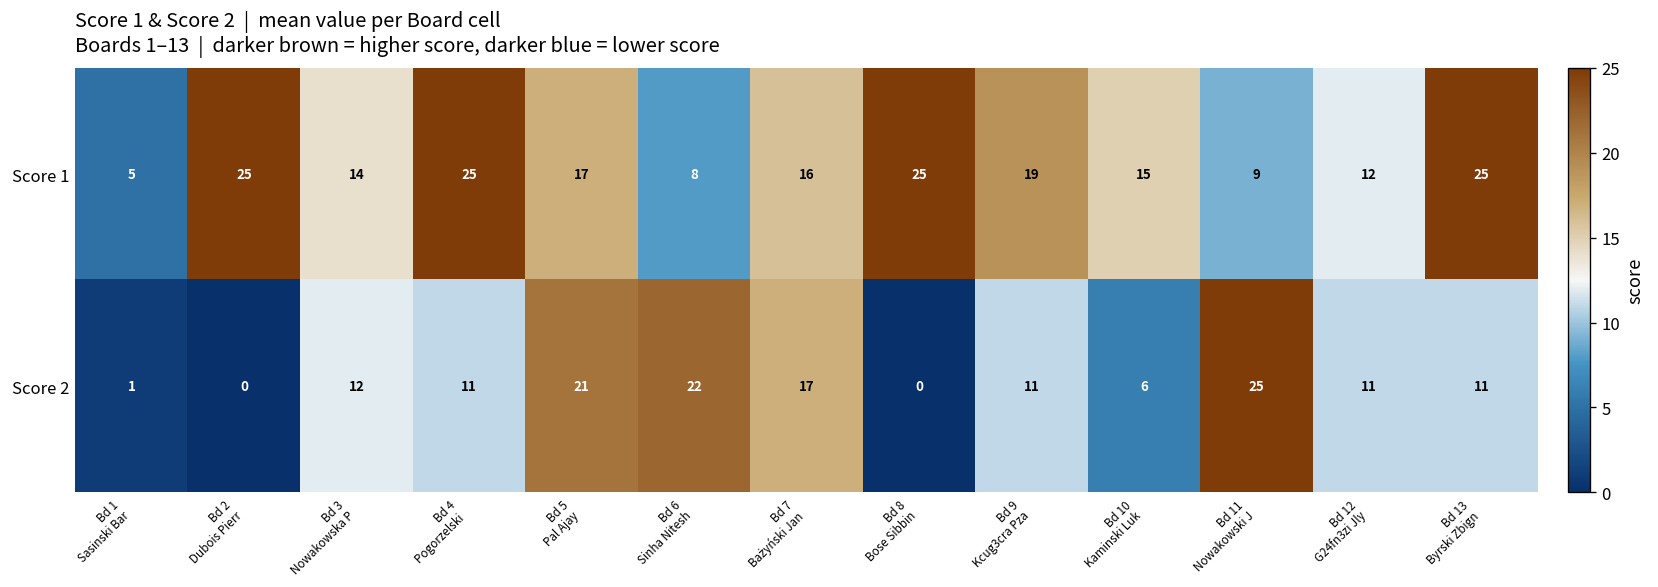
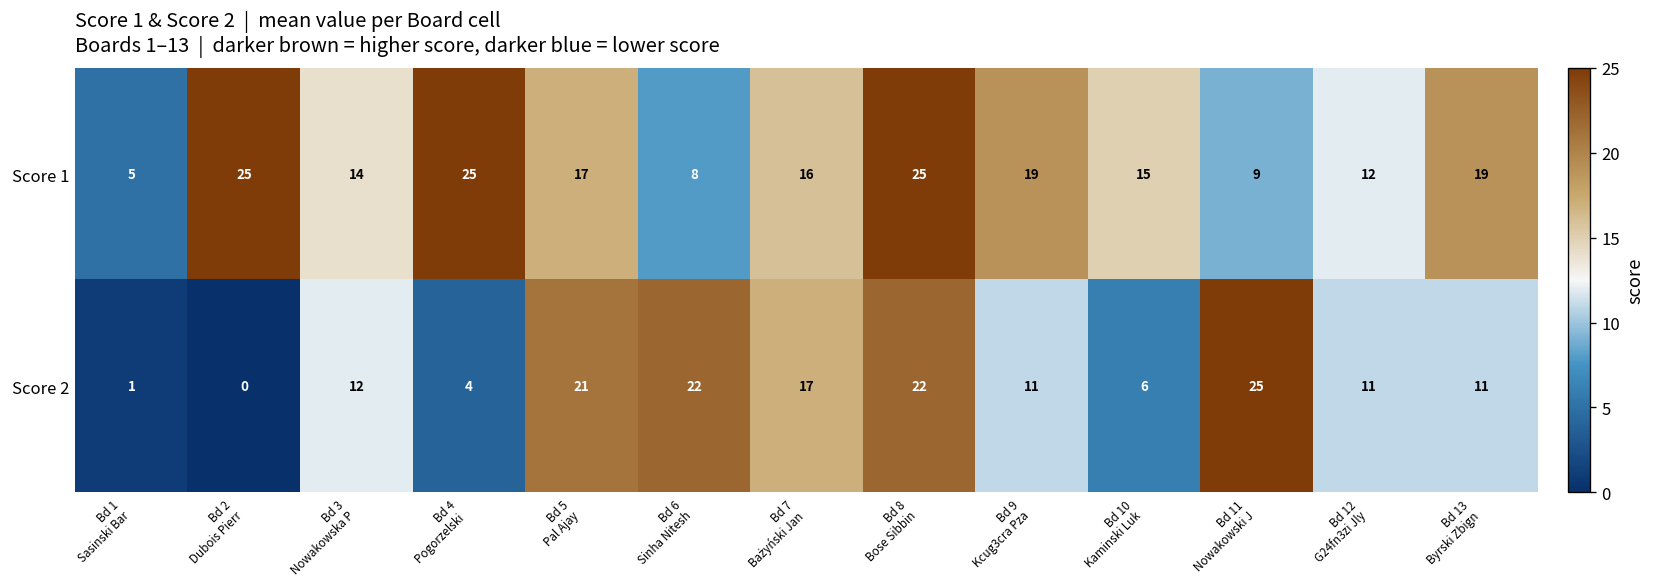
Score 1, Bd 13 Byrski Zbign: 25 -> 19
Score 2, Bd 4 Pogorzelski: 11 -> 4
Score 2, Bd 8 Bose Sibbin: 0 -> 22
